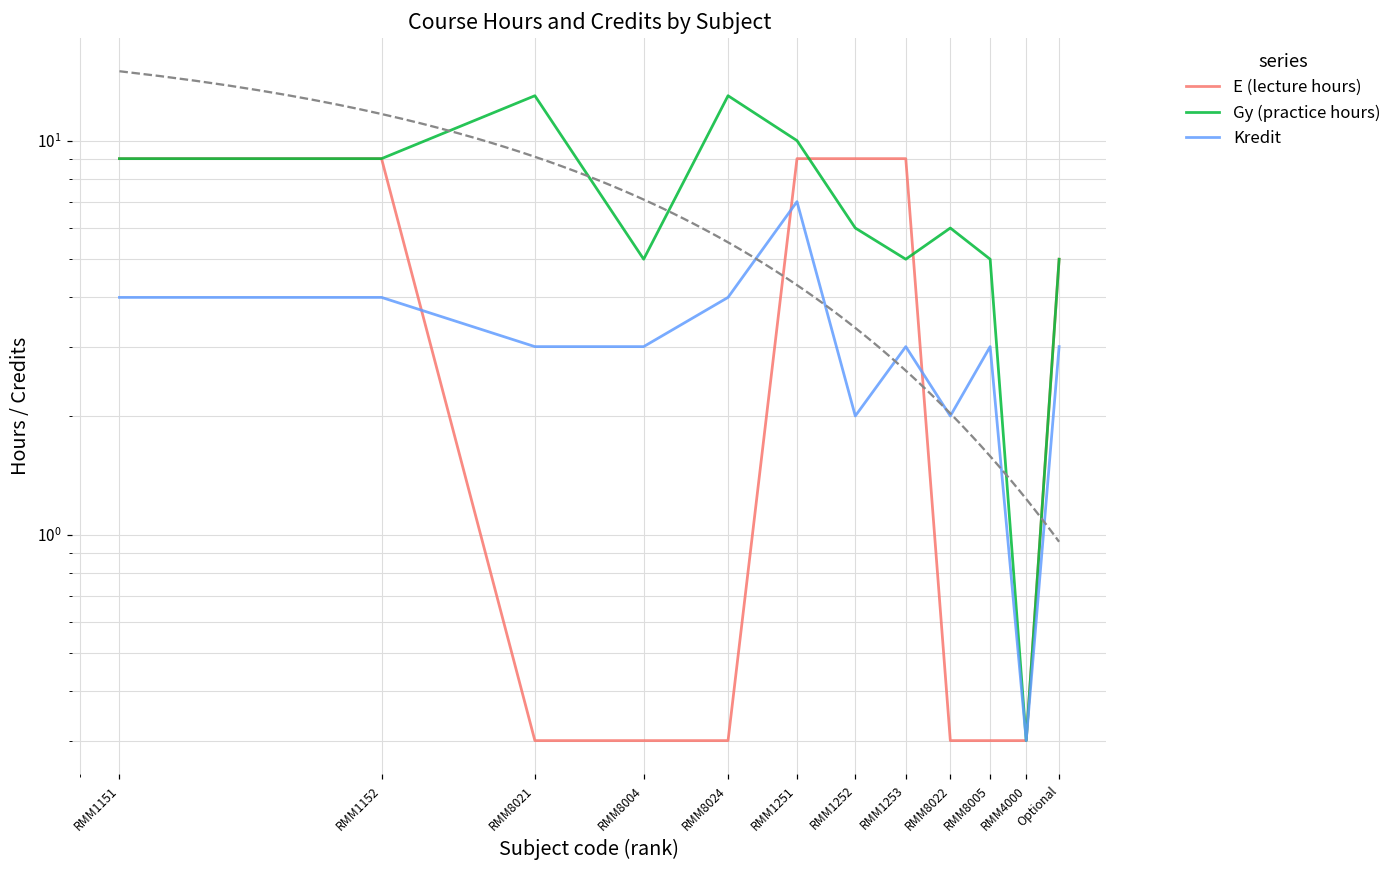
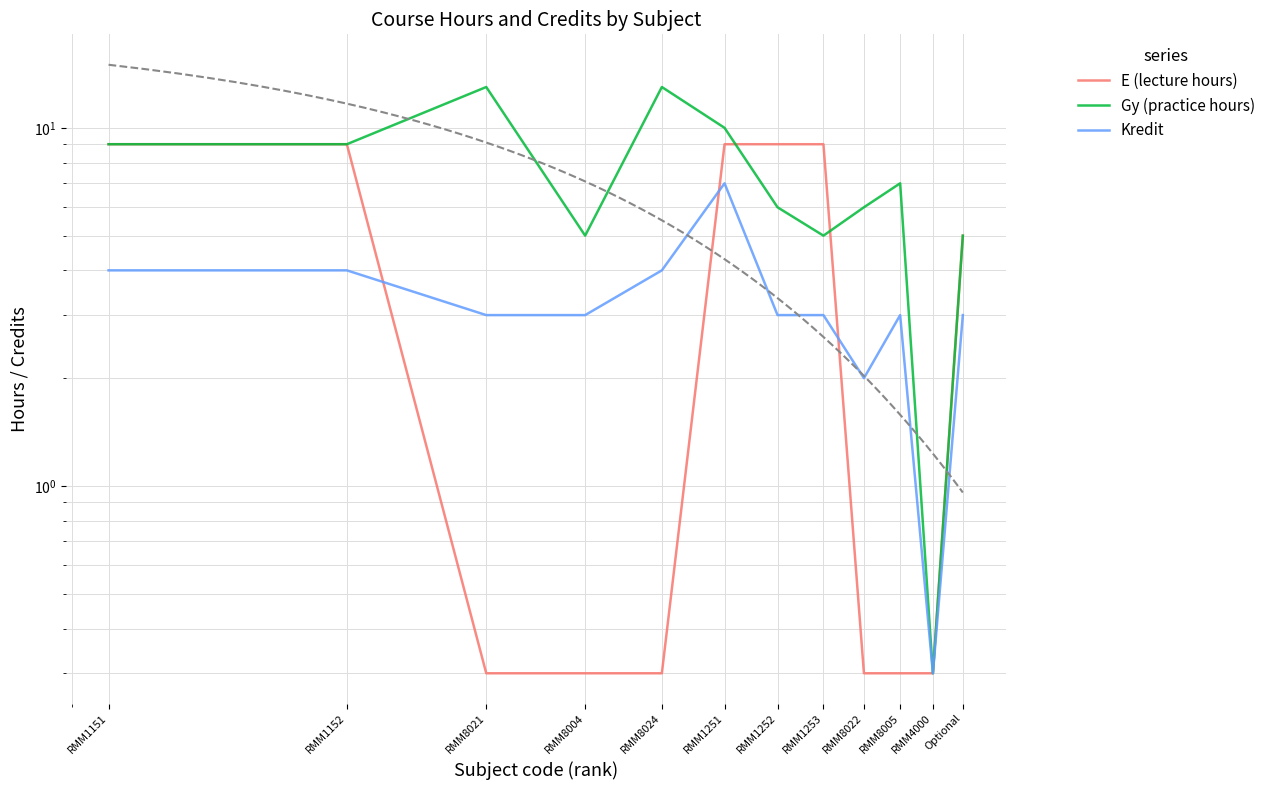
Kredit, RMM1252: 2 -> 3
Gy (practice hours), RMM8005: 5 -> 7
